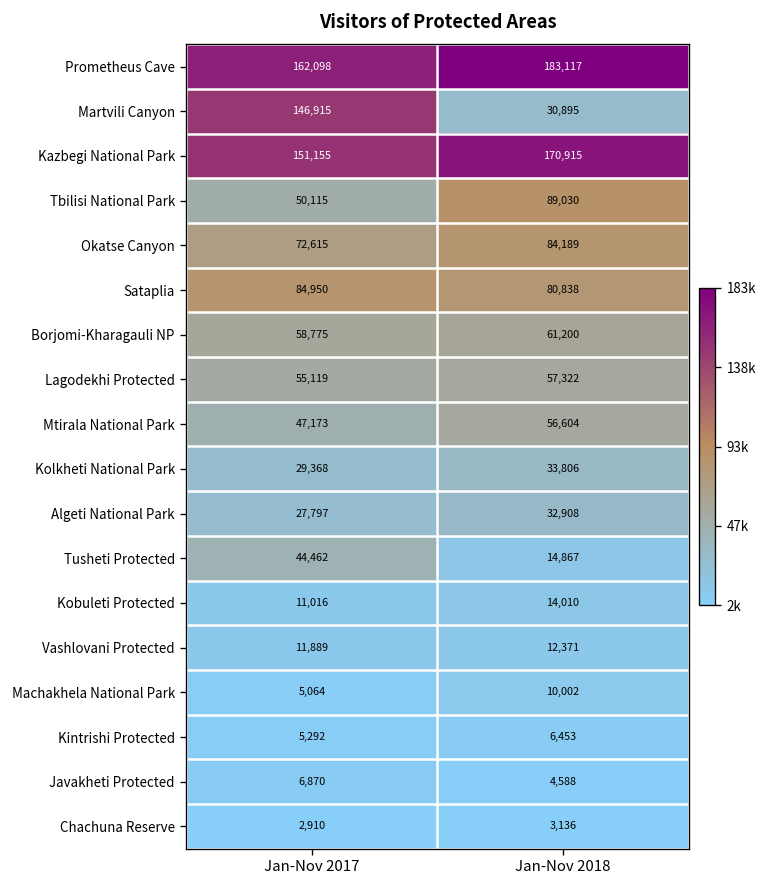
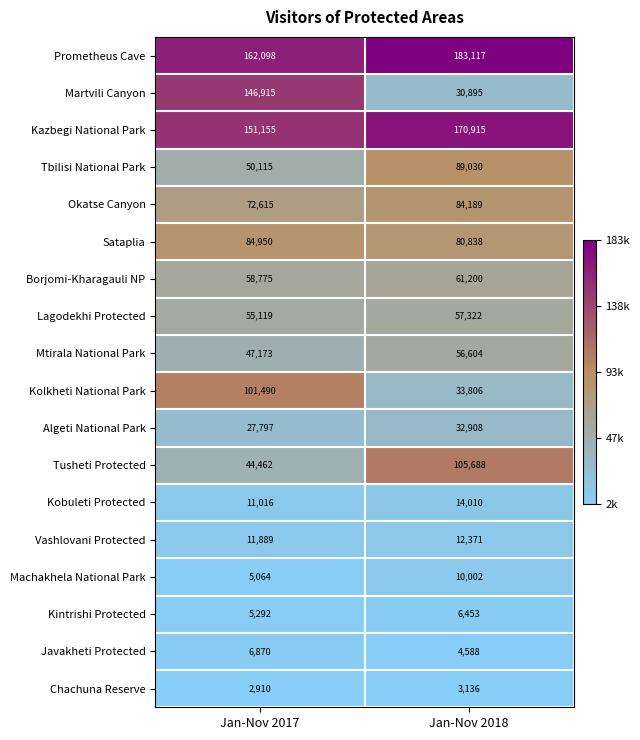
Kolkheti National Park, Jan-Nov 2017: 29,368 -> 101,490
Tusheti Protected, Jan-Nov 2018: 14,867 -> 105,688
